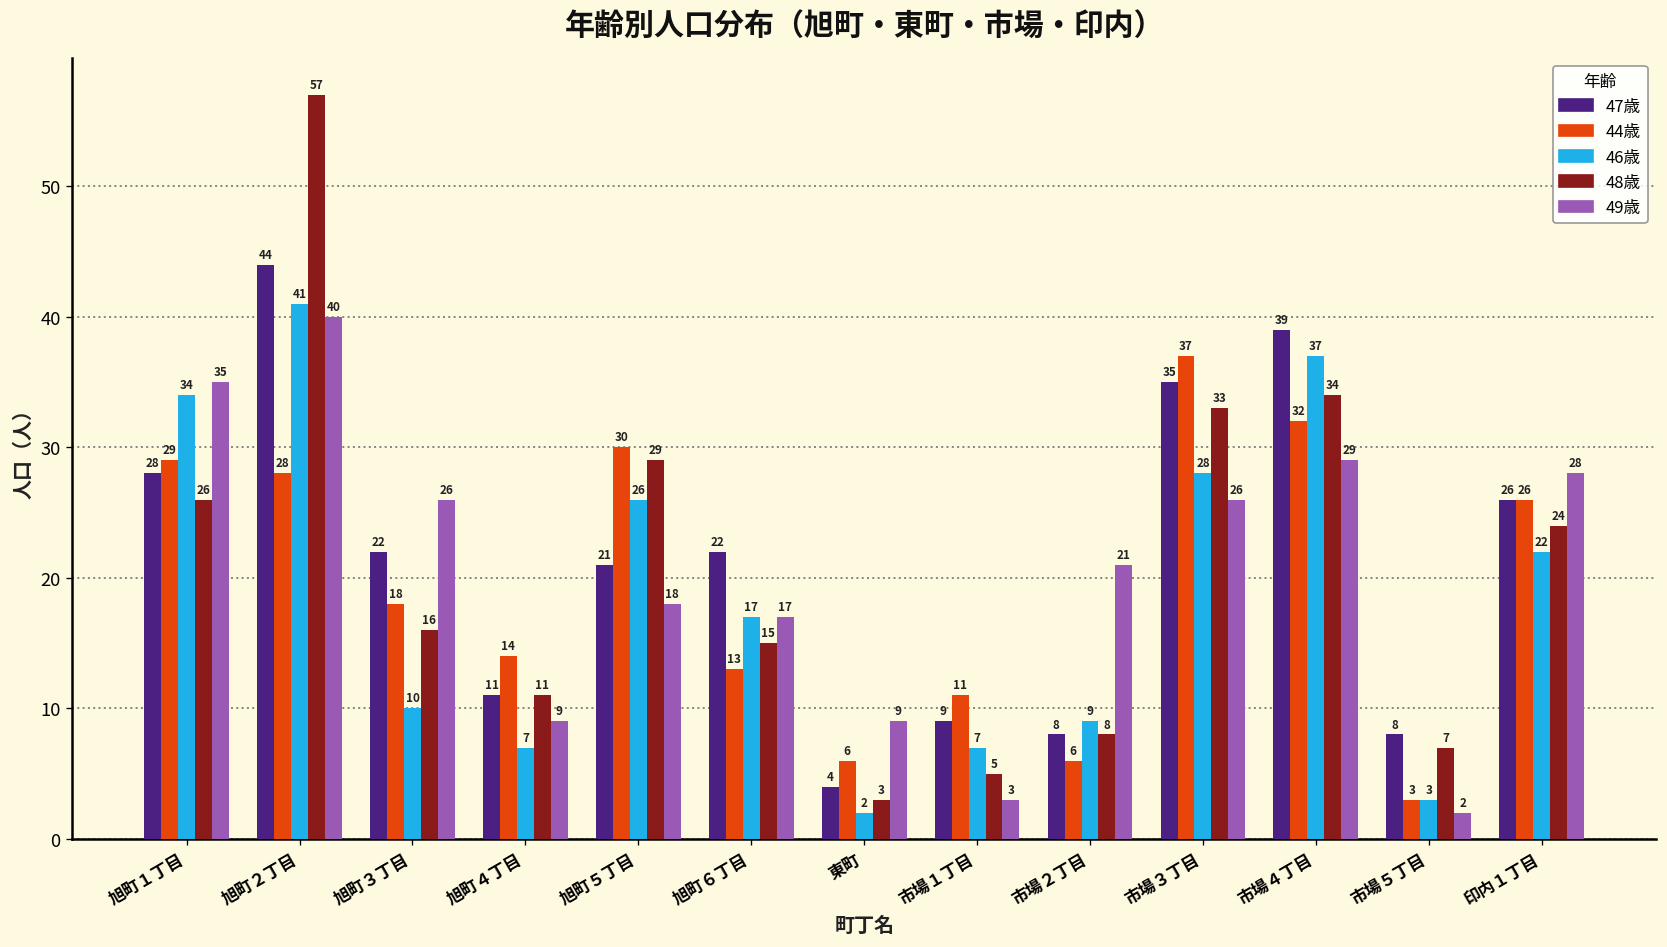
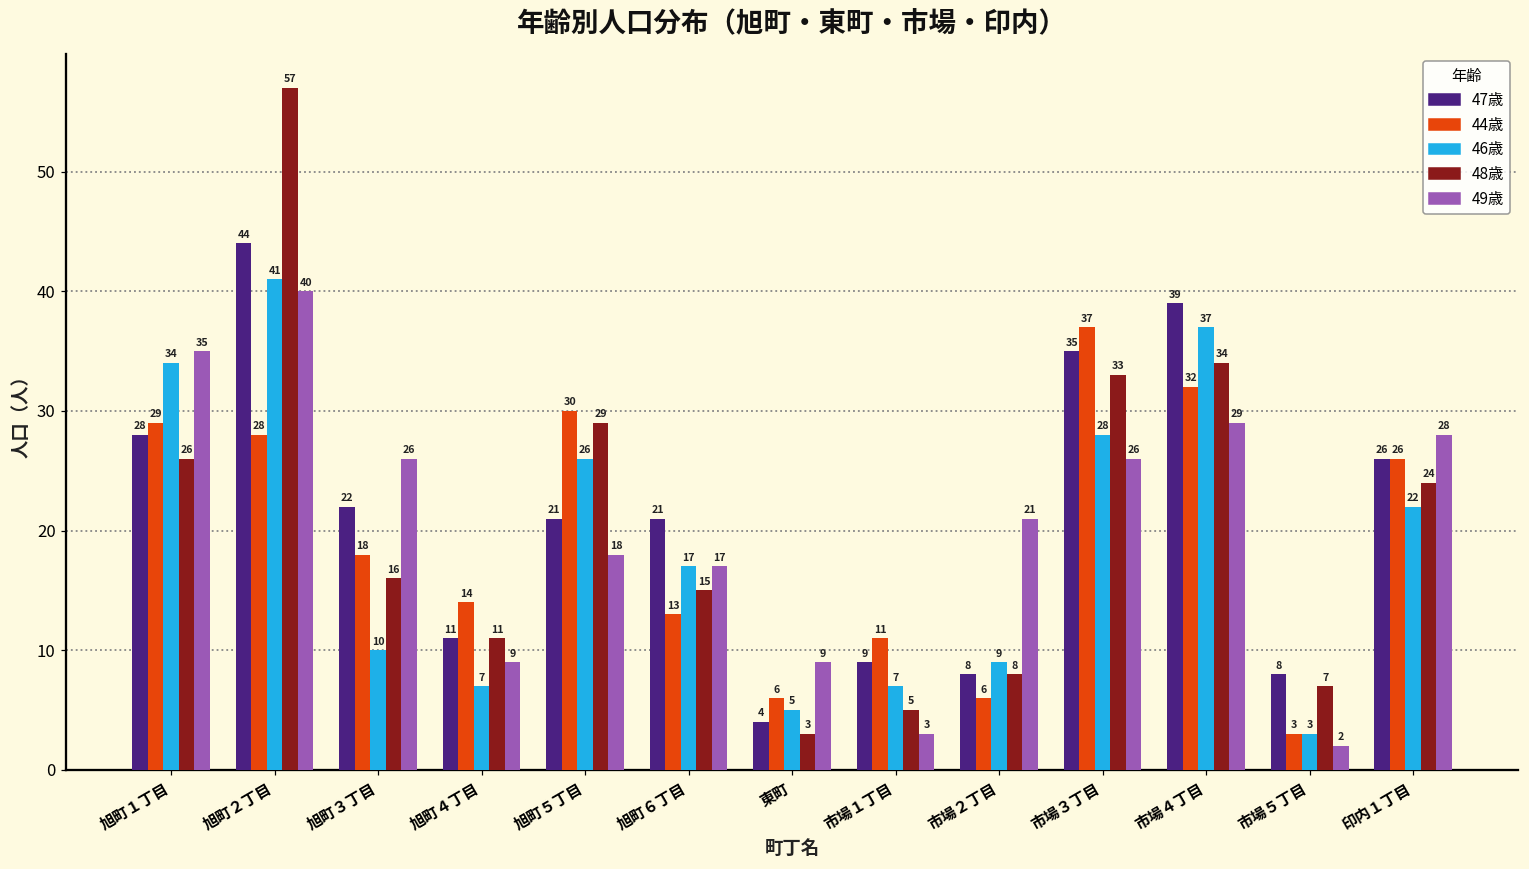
47歳, 旭町６丁目: 22 -> 21
46歳, 東町: 2 -> 5
